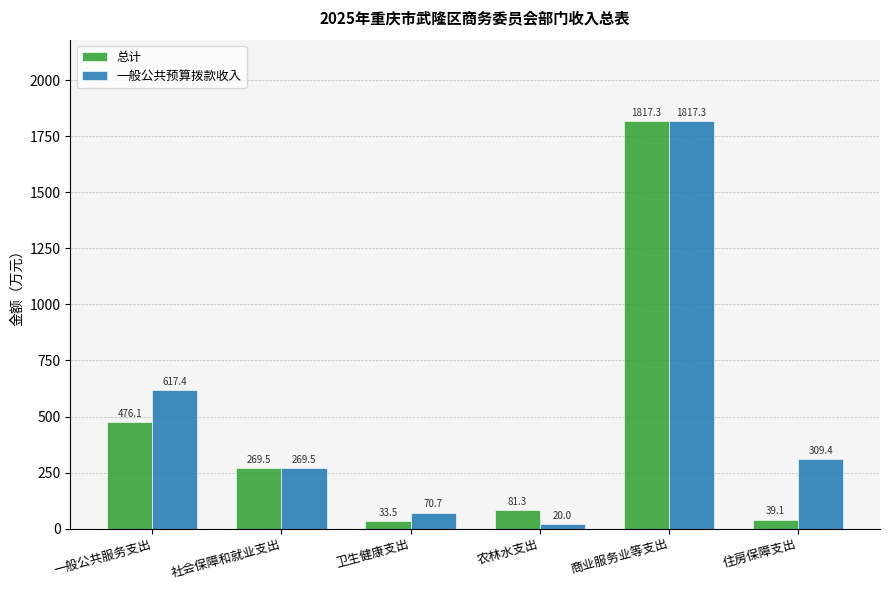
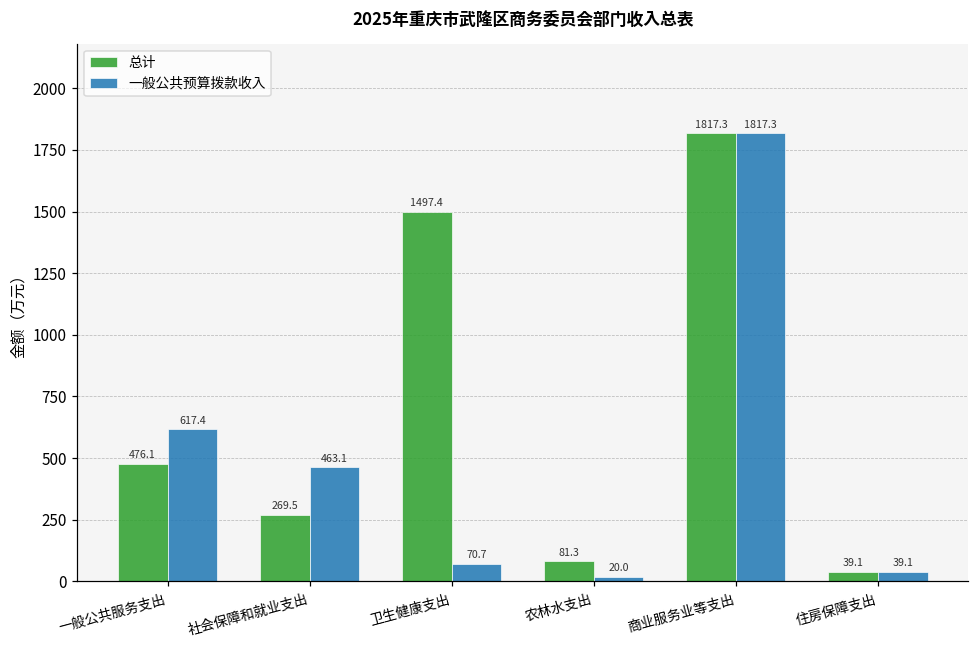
一般公共预算拨款收入, 社会保障和就业支出: 269.5 -> 463.1
总计, 卫生健康支出: 33.5 -> 1497.4
一般公共预算拨款收入, 住房保障支出: 309.4 -> 39.1
